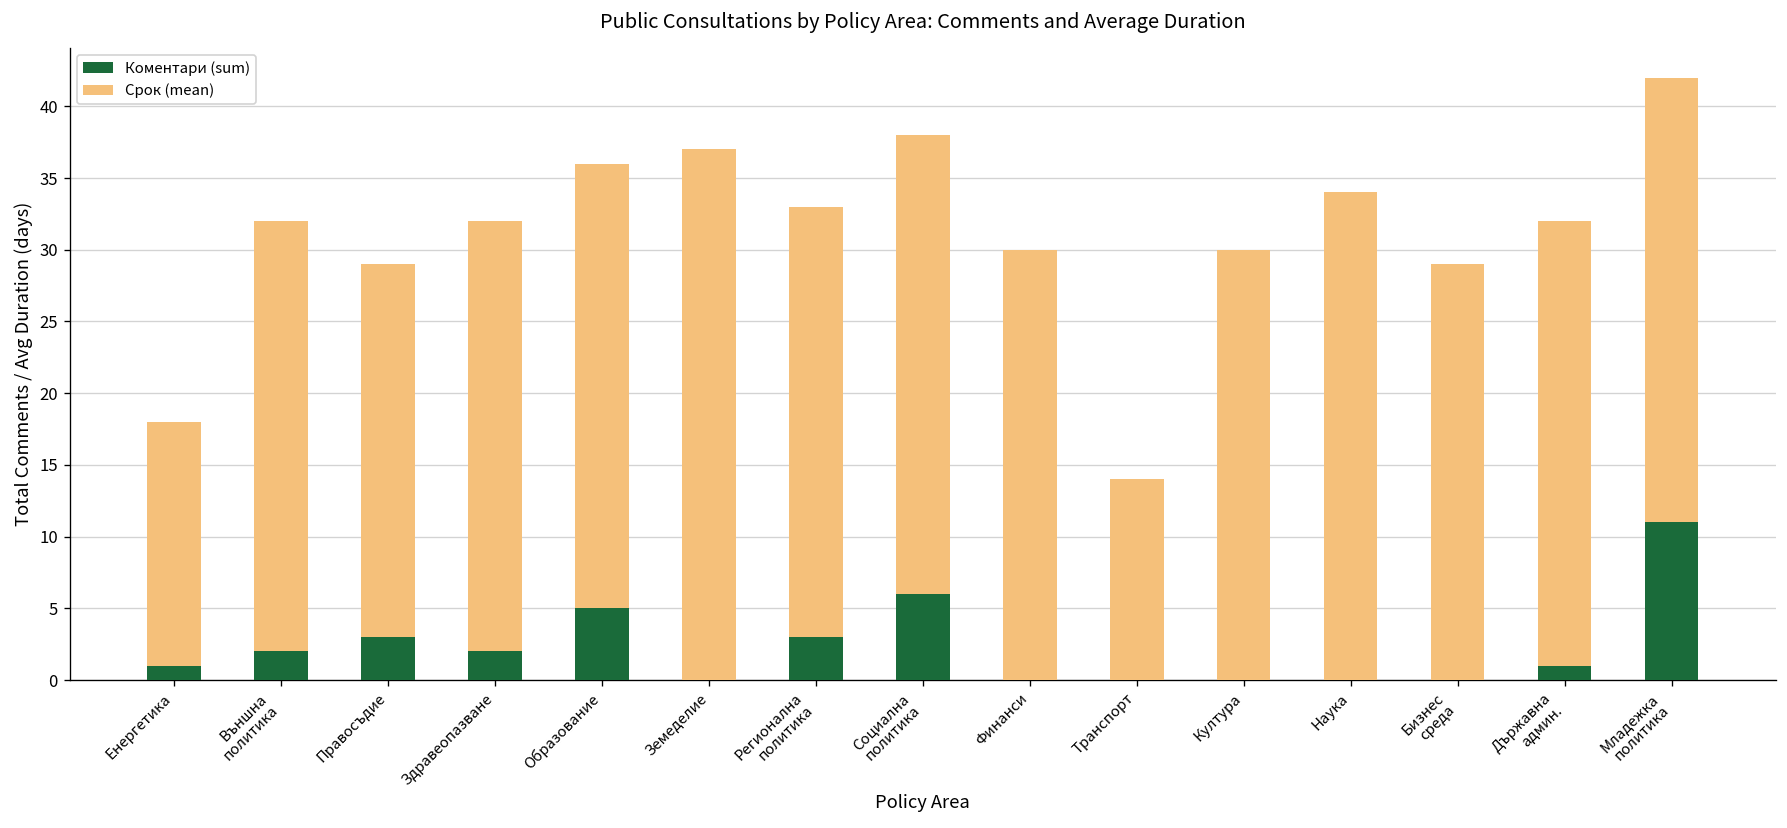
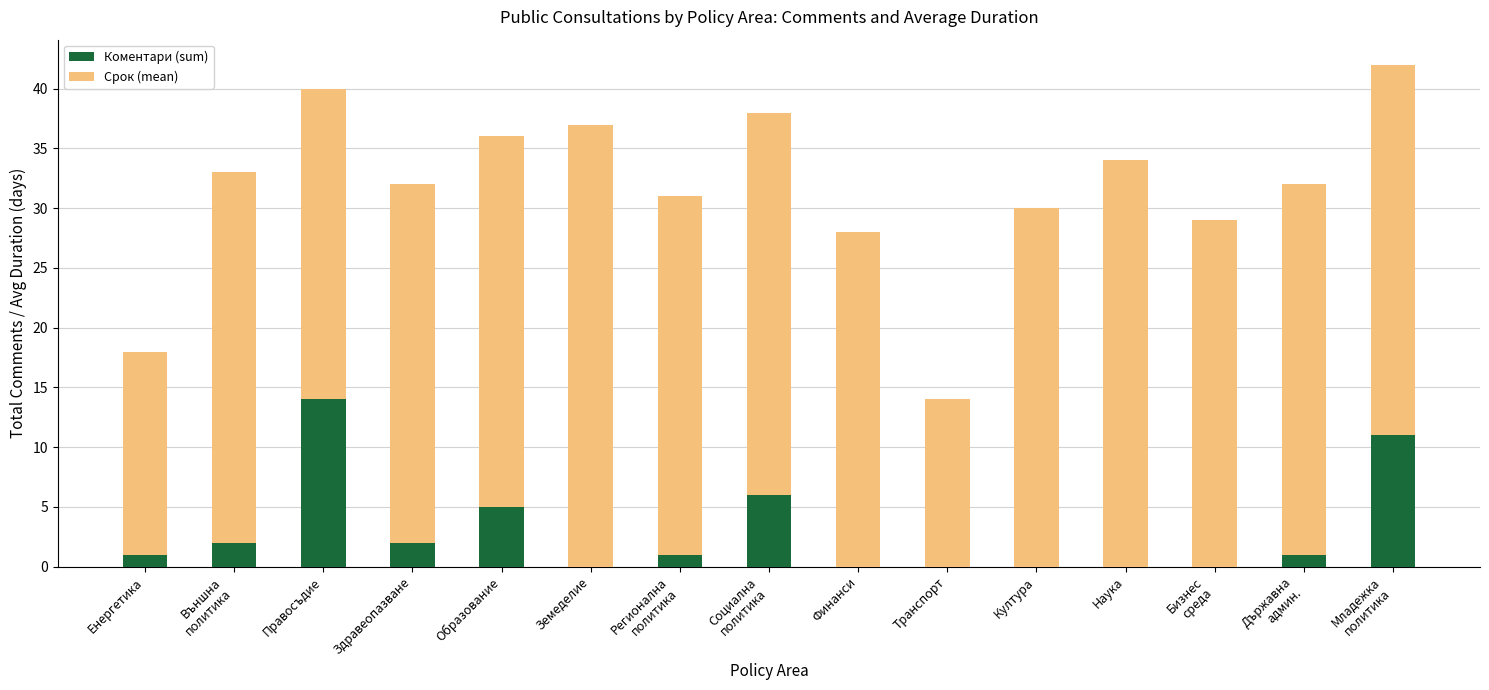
Срок (mean), Външна политика: 30 -> 31
Коментари (sum), Правосъдие: 3 -> 14
Коментари (sum), Регионална политика: 3 -> 1
Срок (mean), Финанси: 30 -> 28
